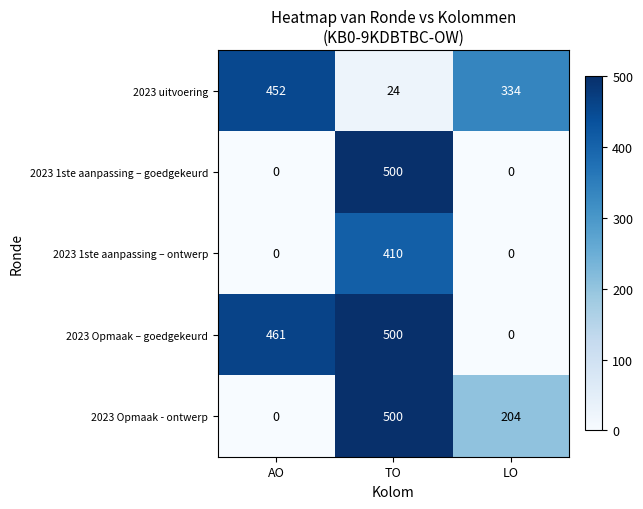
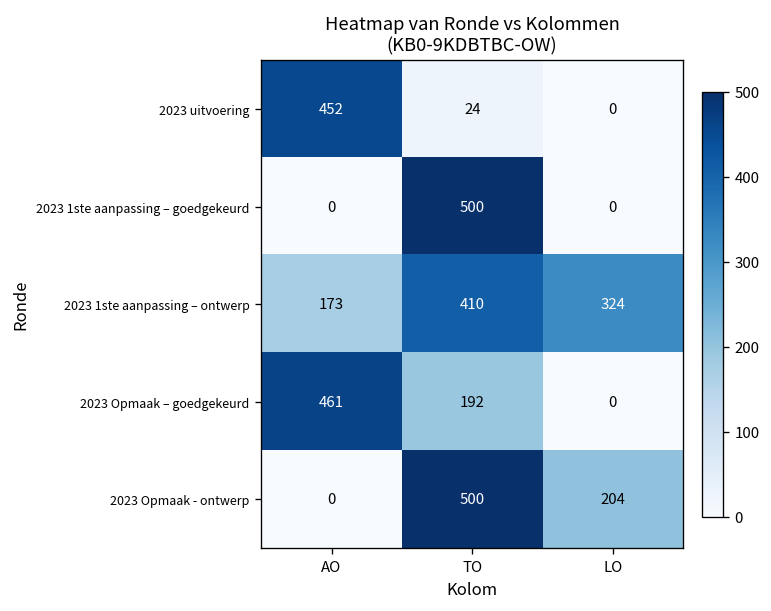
2023 uitvoering, LO: 334 -> 0
2023 1ste aanpassing – ontwerp, AO: 0 -> 173
2023 1ste aanpassing – ontwerp, LO: 0 -> 324
2023 Opmaak – goedgekeurd, TO: 500 -> 192
